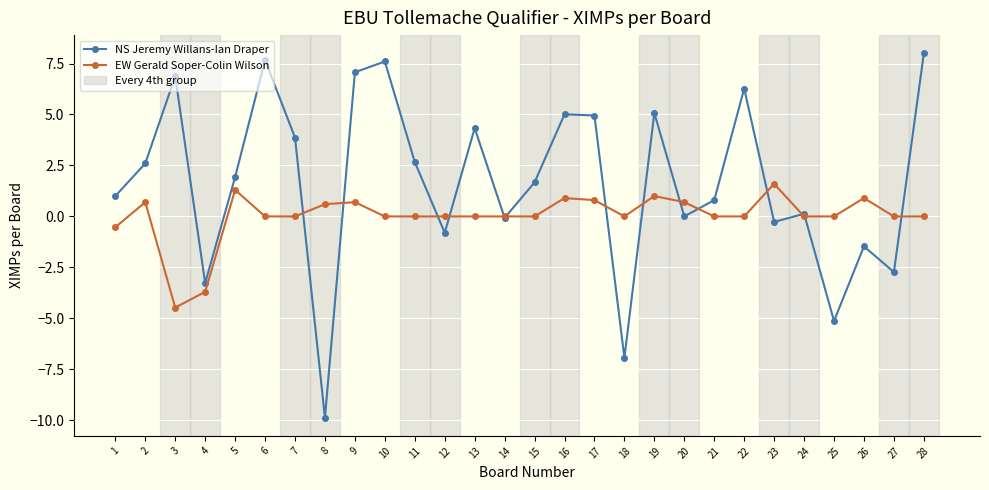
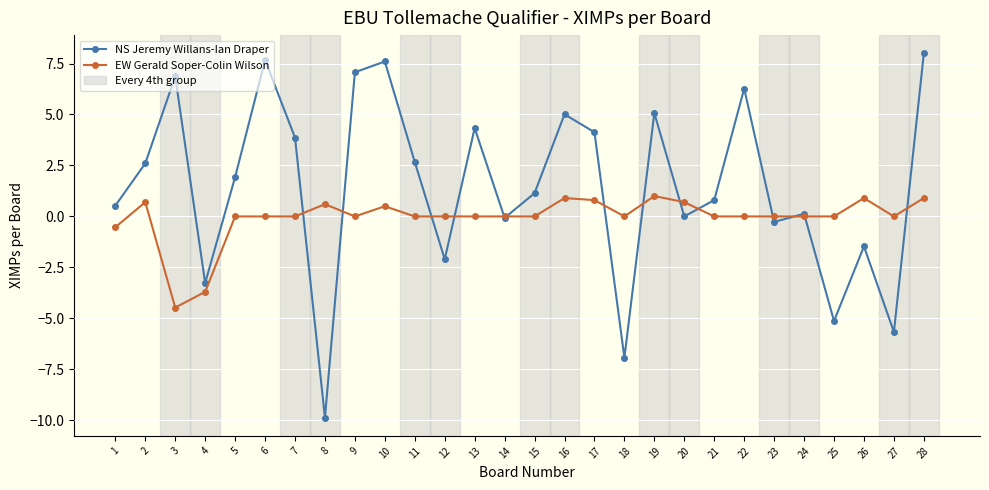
NS Jeremy Willans-Ian Draper, 1: 1.0 -> 0.5
EW Gerald Soper-Colin Wilson, 5: 1.3 -> 0.0
EW Gerald Soper-Colin Wilson, 9: 0.7 -> 0.0
EW Gerald Soper-Colin Wilson, 10: 0.0 -> 0.5
NS Jeremy Willans-Ian Draper, 12: -0.8 -> -2.1
NS Jeremy Willans-Ian Draper, 15: 1.7 -> 1.1
NS Jeremy Willans-Ian Draper, 17: 5.0 -> 4.1
EW Gerald Soper-Colin Wilson, 23: 1.6 -> 0.0
NS Jeremy Willans-Ian Draper, 27: -2.7 -> -5.7
EW Gerald Soper-Colin Wilson, 28: 0.0 -> 0.9
